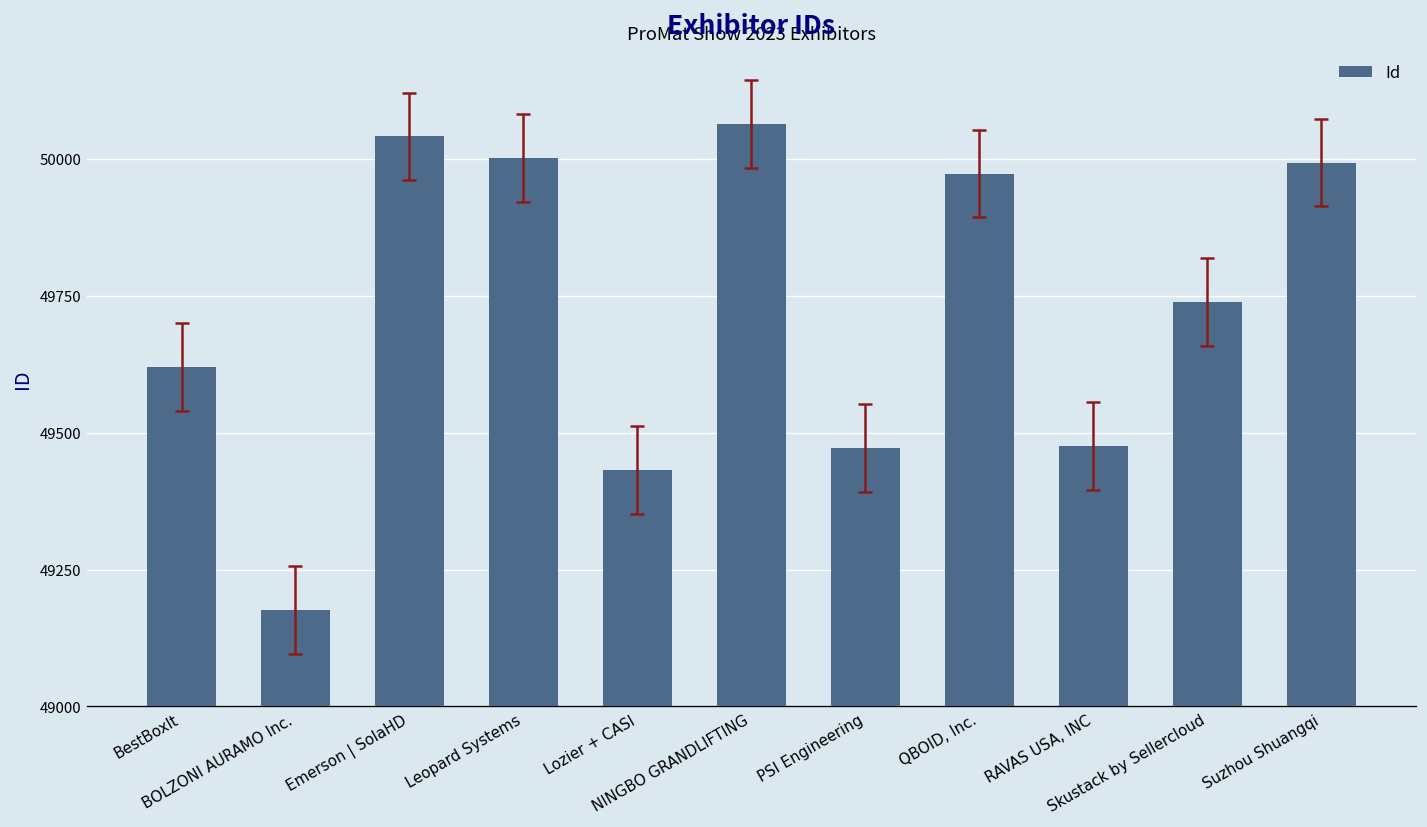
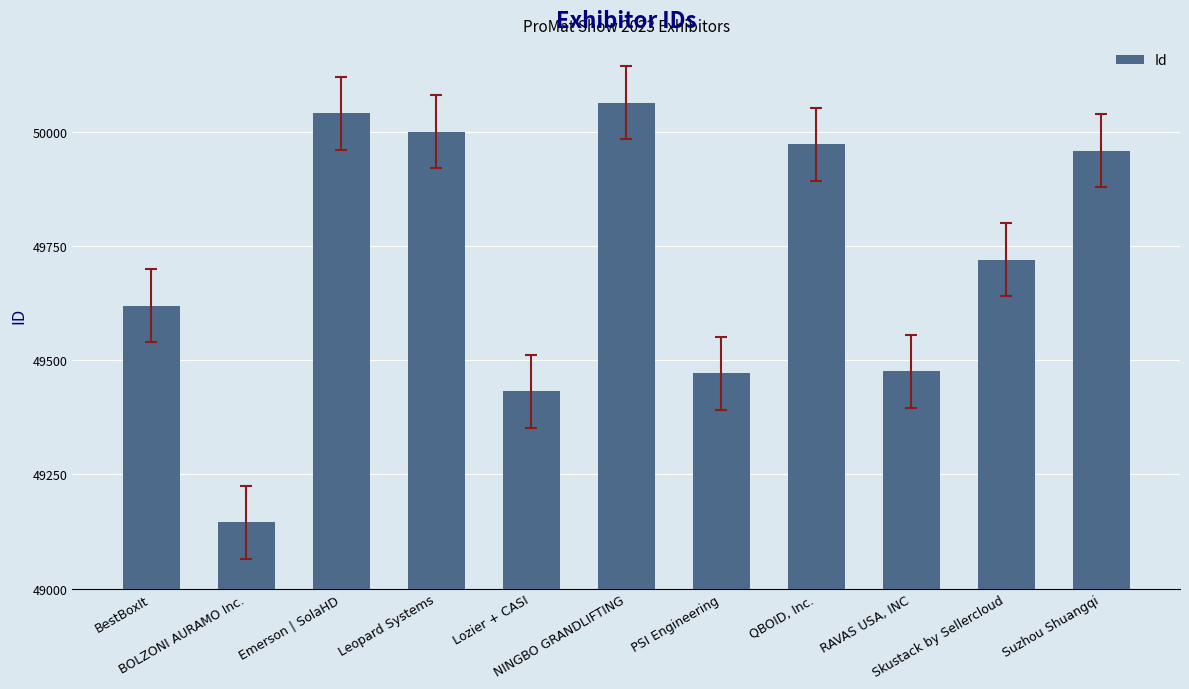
Id, BOLZONI AURAMO Inc.: 49180 -> 49150
Id, Skustack by Sellercloud: 49740 -> 49720
Id, Suzhou Shuangqi: 49990 -> 49960
